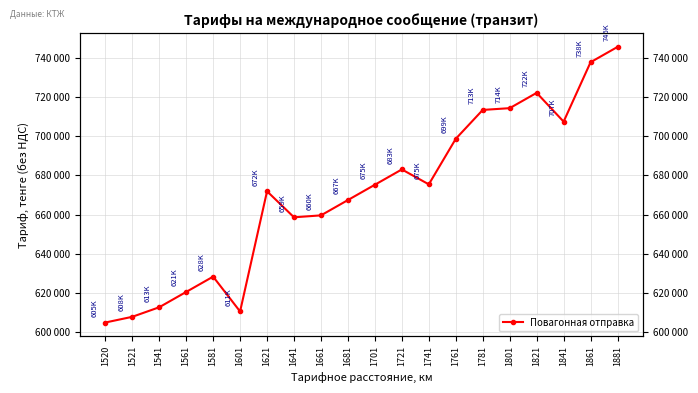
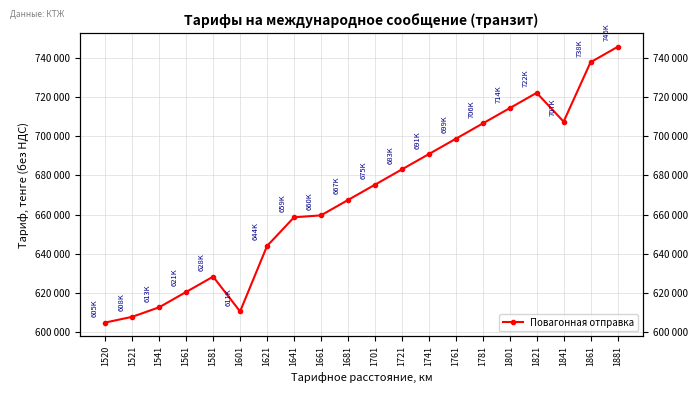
1621: 672K -> 644K
1741: 675K -> 691K
1781: 713K -> 706K
